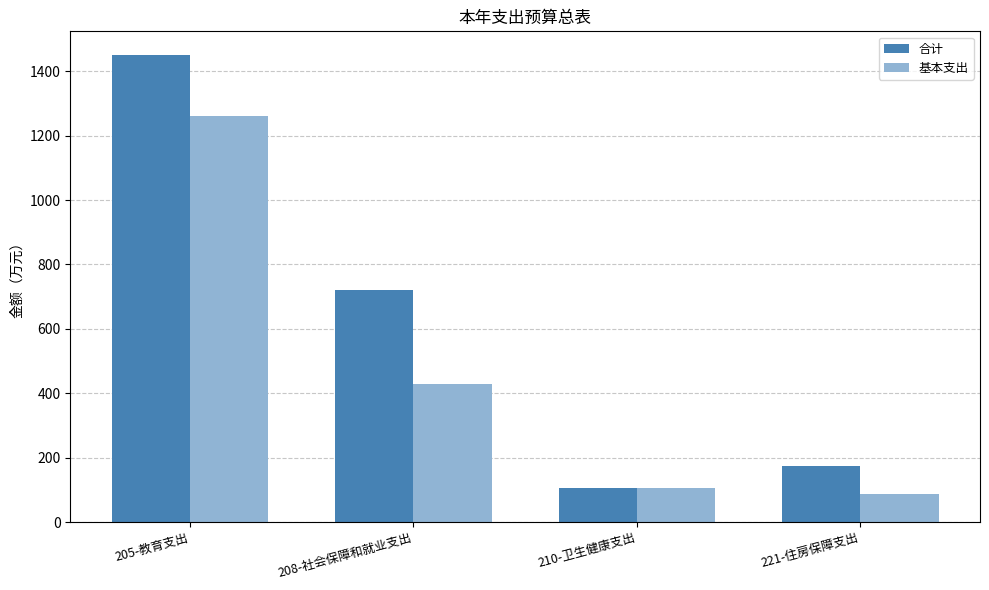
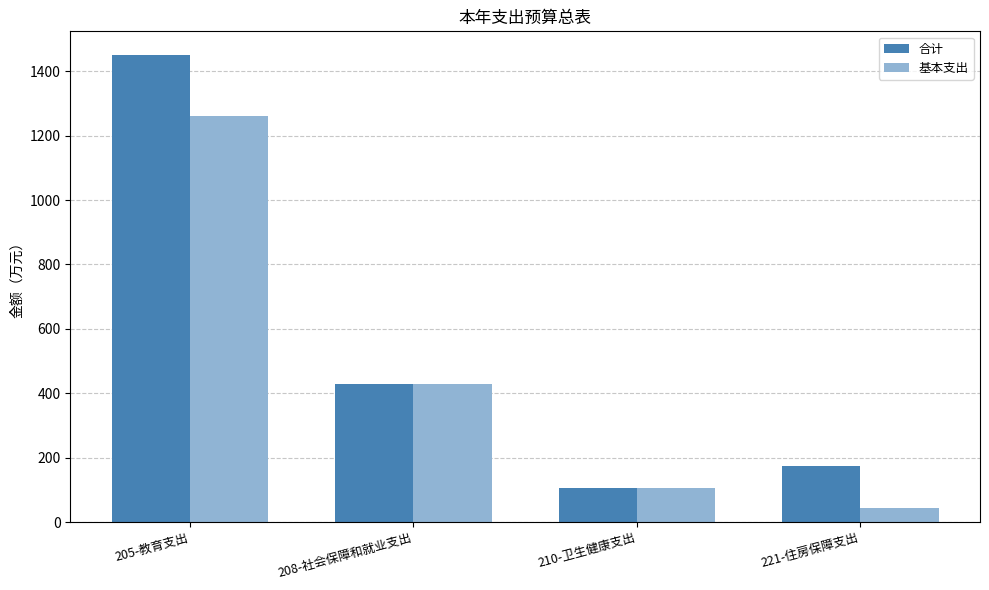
合计, 208-社会保障和就业支出: 720 -> 430
基本支出, 221-住房保障支出: 90 -> 40
